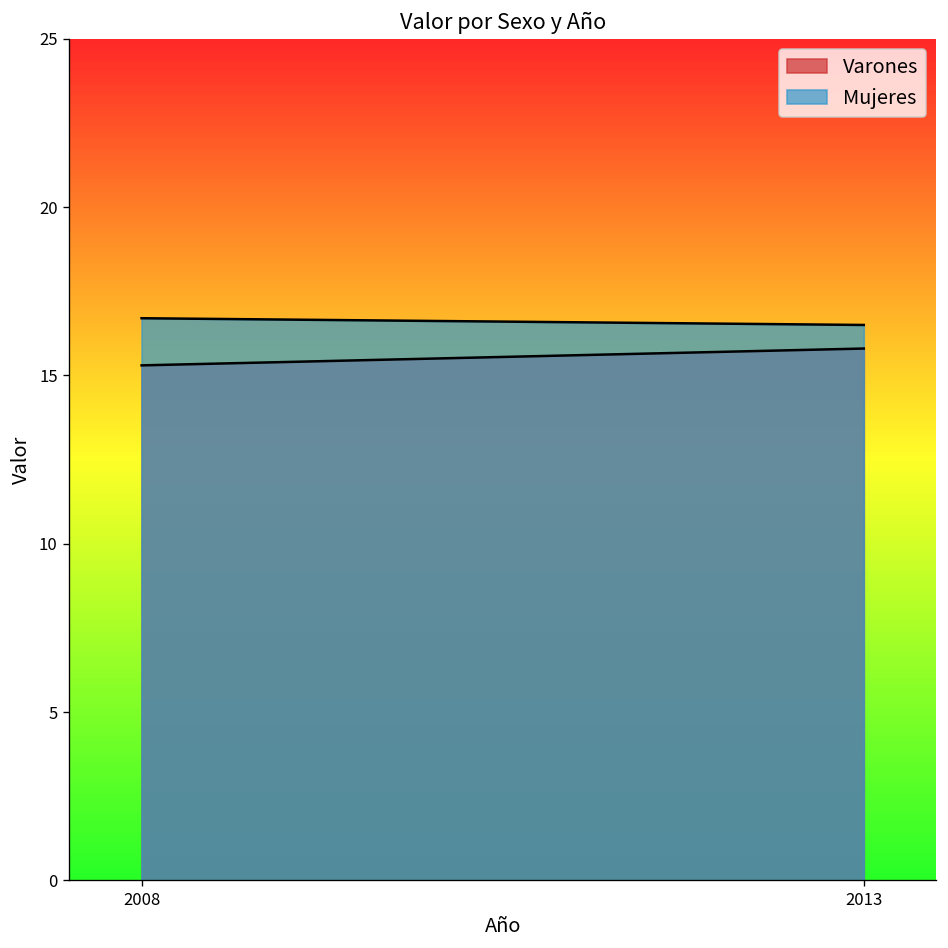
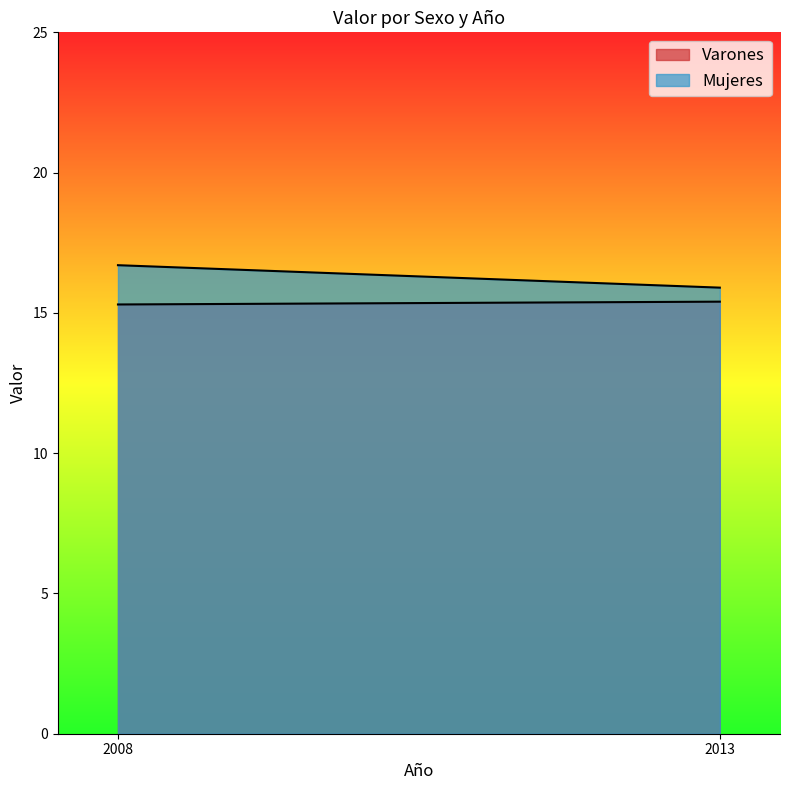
Varones, 2013: 15.8 -> 15.4
Mujeres, 2013: 16.5 -> 15.9
